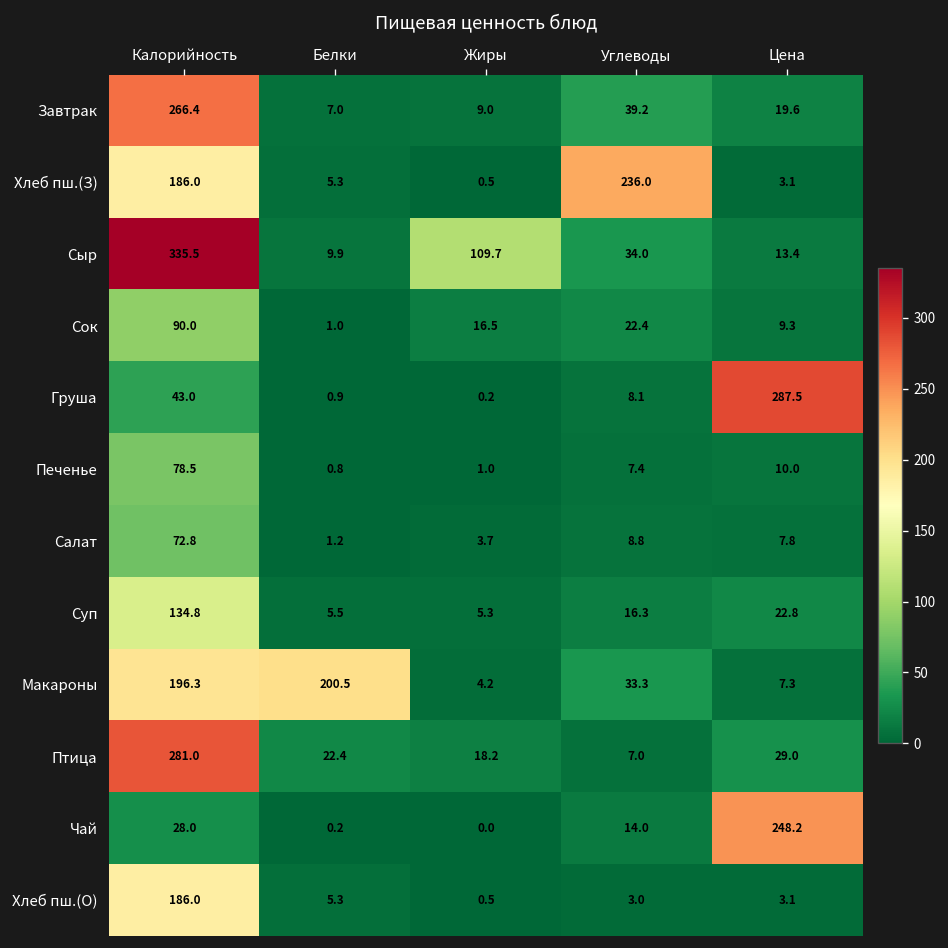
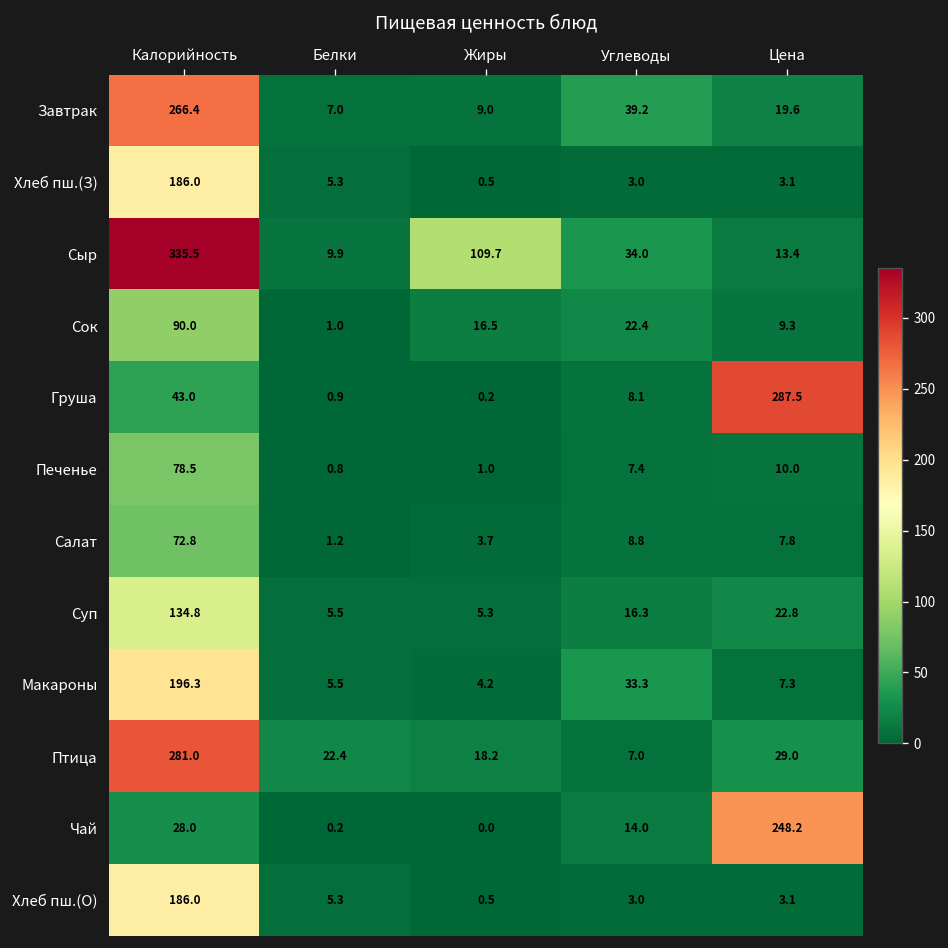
Хлеб пш.(З), Углеводы: 236.0 -> 3.0
Макароны, Белки: 200.5 -> 5.5
